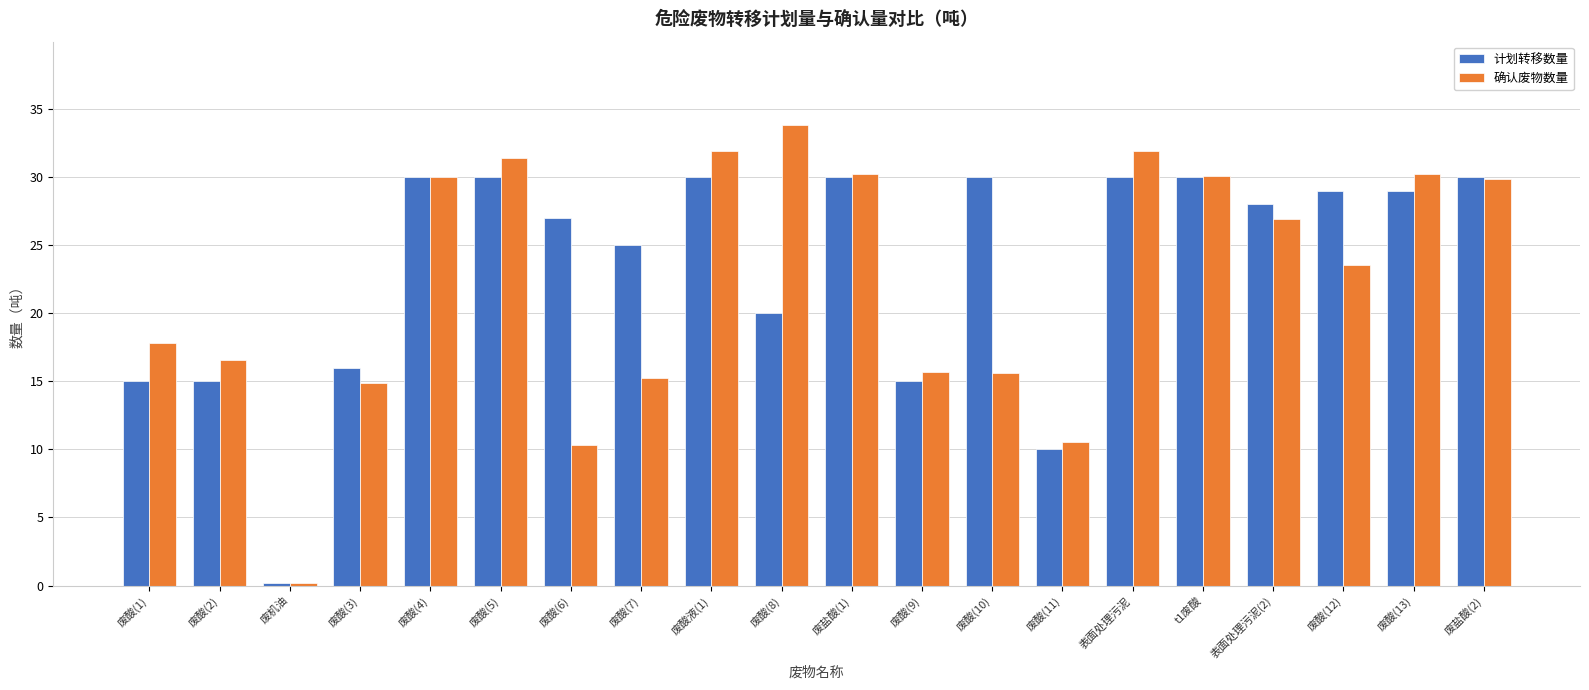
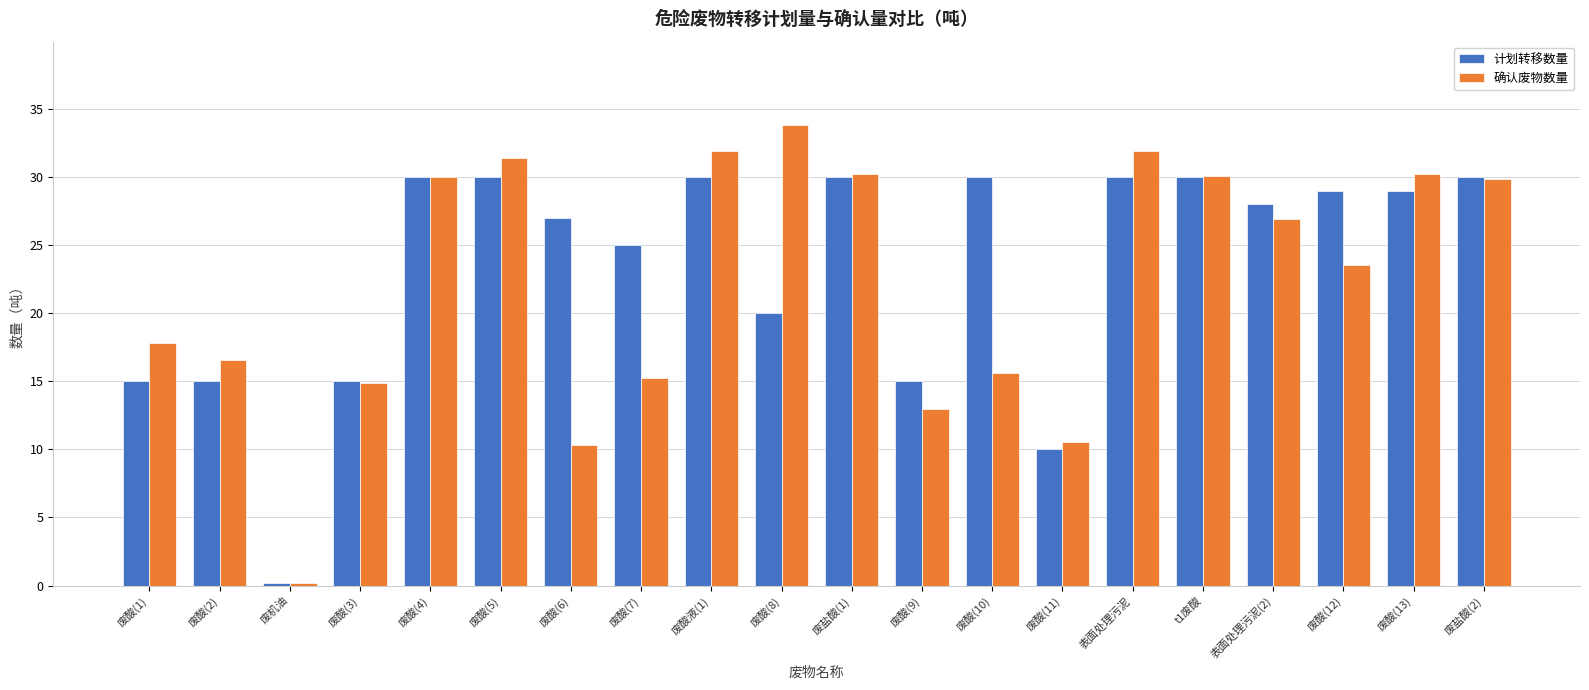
计划转移数量, 废酸(3): 16 -> 15
确认废物数量, 废酸(9): 15.7 -> 13.0
